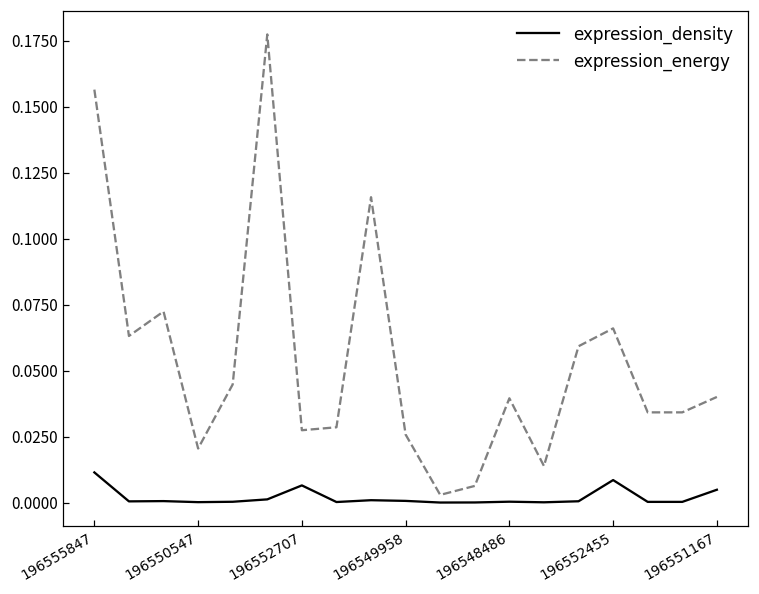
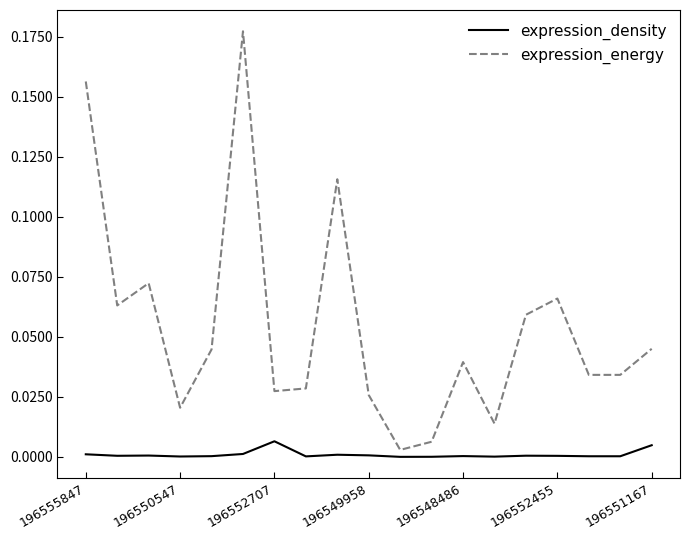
expression_density, 196555847: 0.011 -> 0.001
expression_density, 196552455: 0.009 -> 0.000
expression_energy, 196551167: 0.040 -> 0.045
